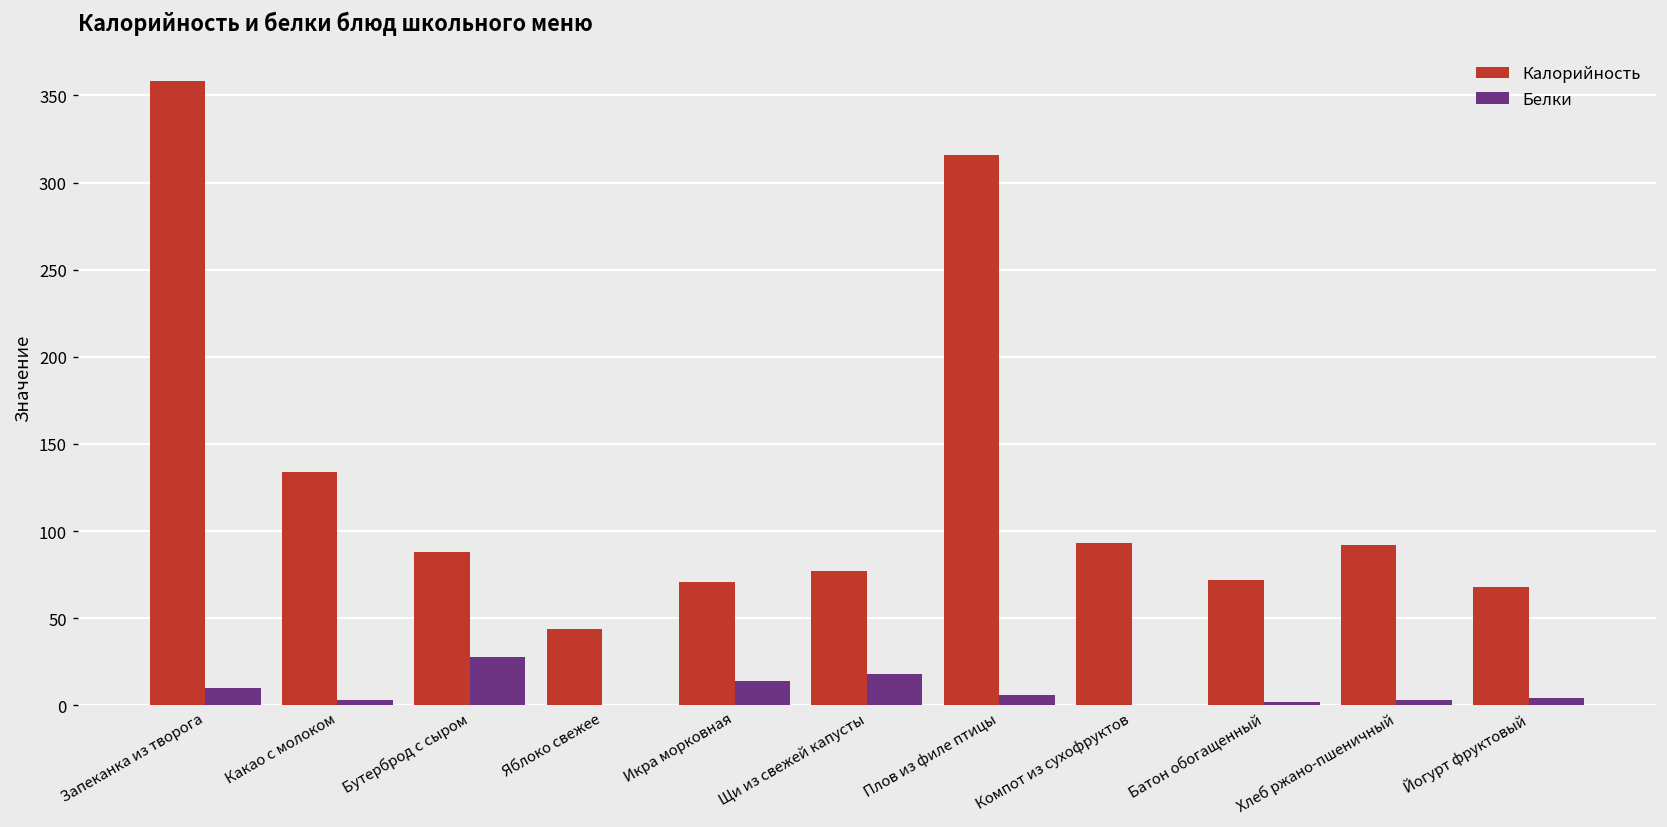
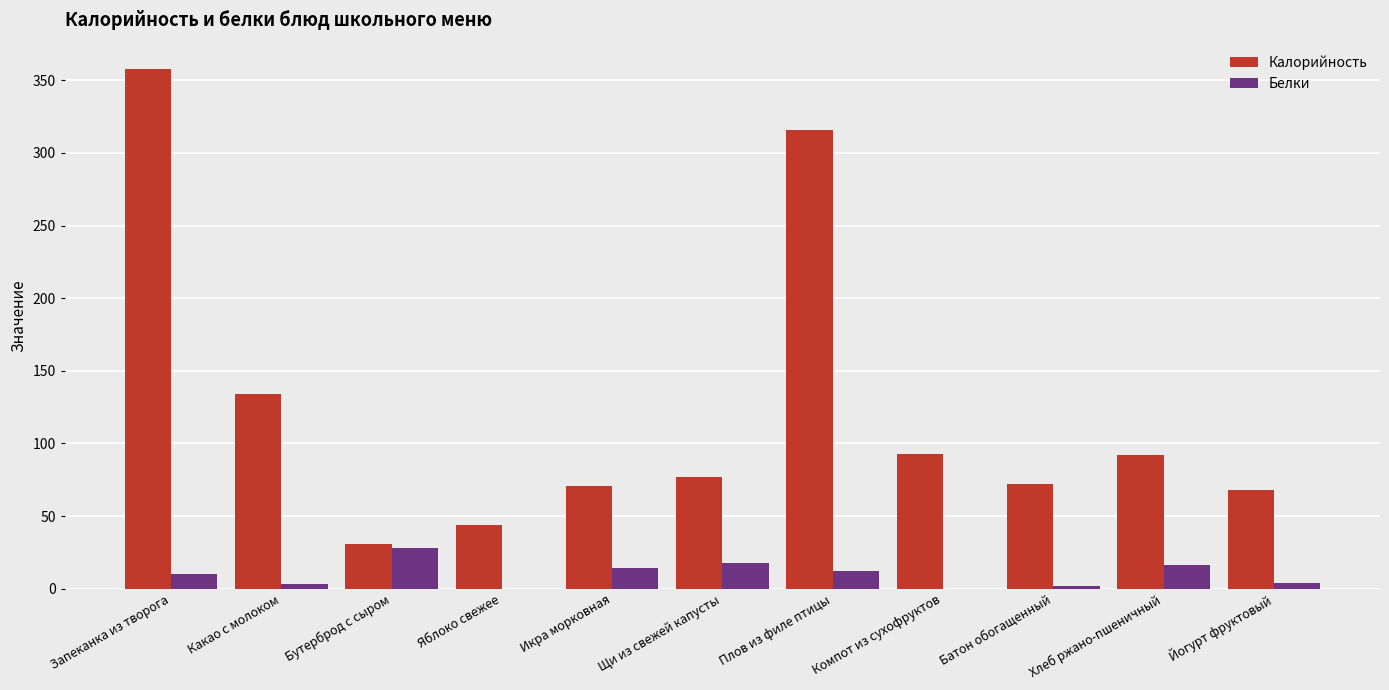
Калорийность, Бутерброд с сыром: 88 -> 31
Белки, Плов из филе птицы: 6 -> 12
Белки, Хлеб ржано-пшеничный: 3 -> 17
